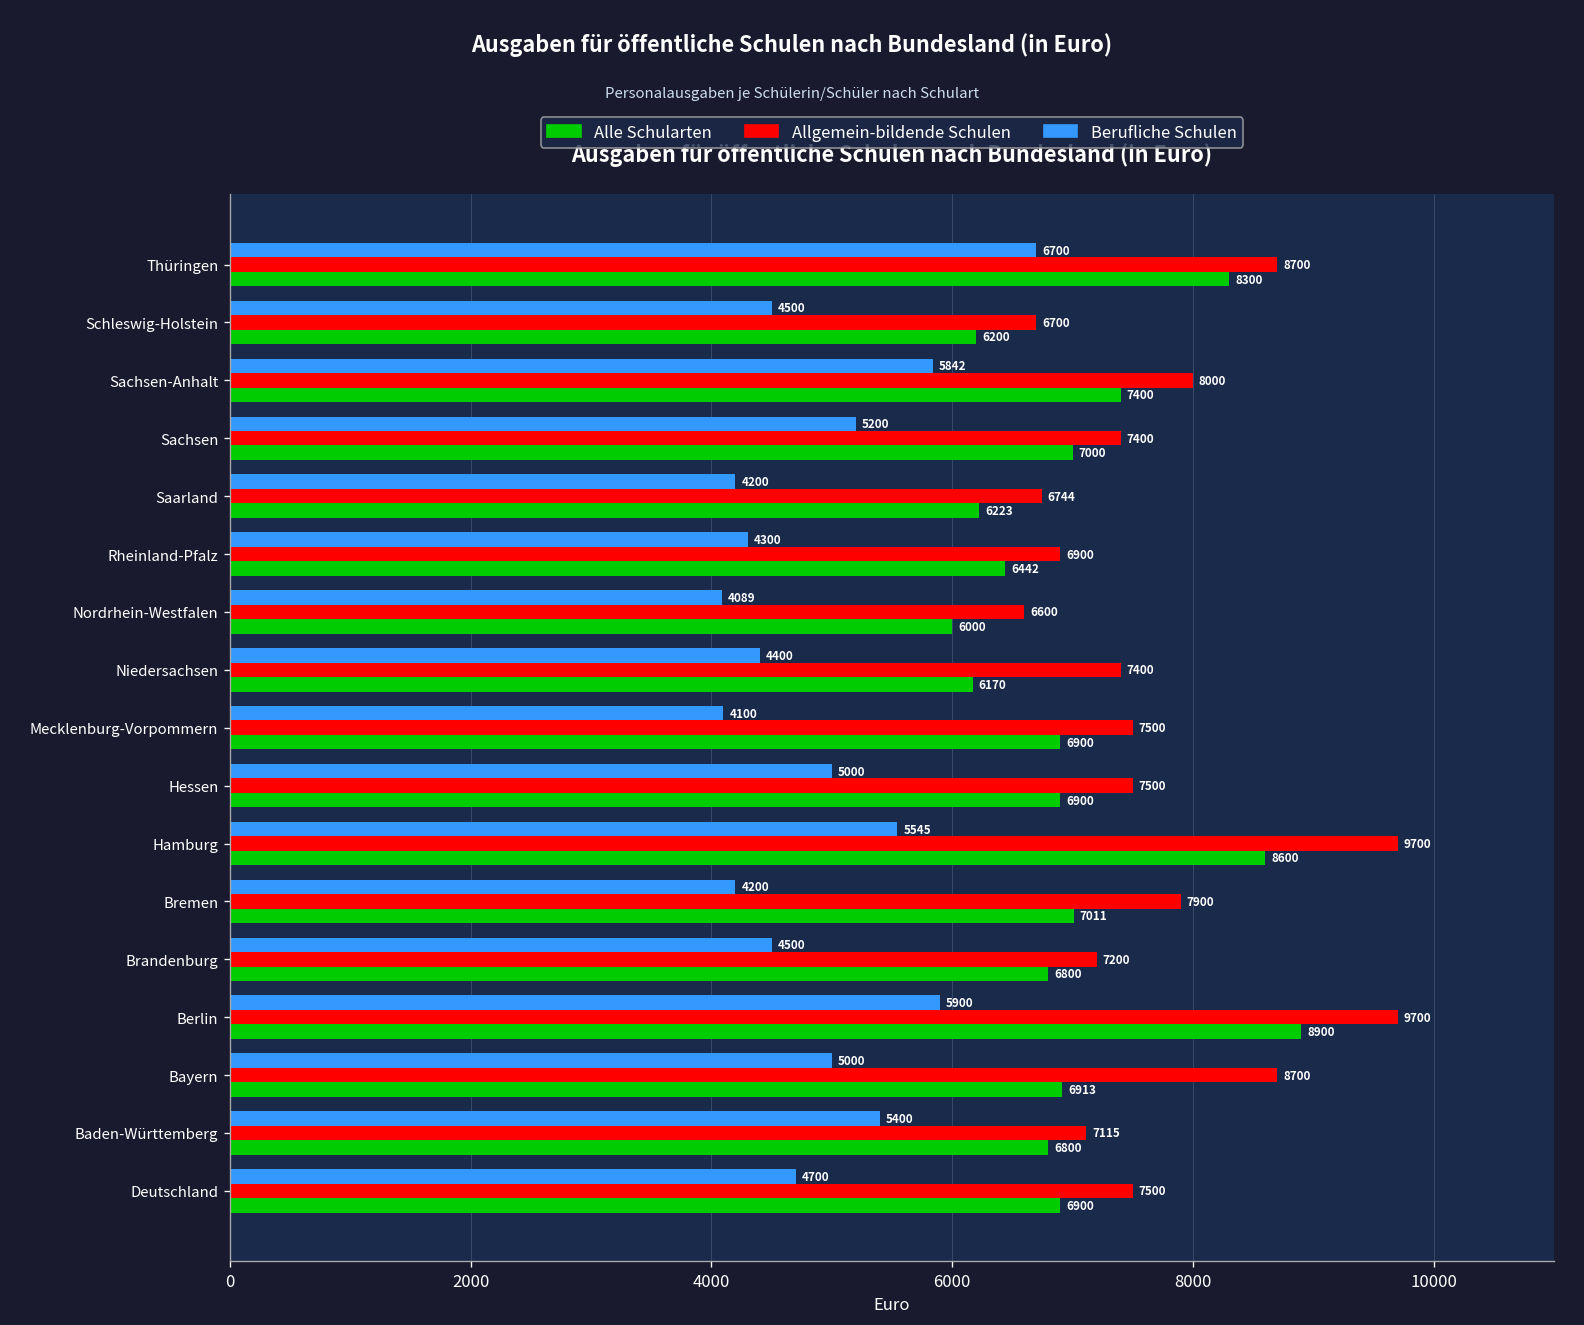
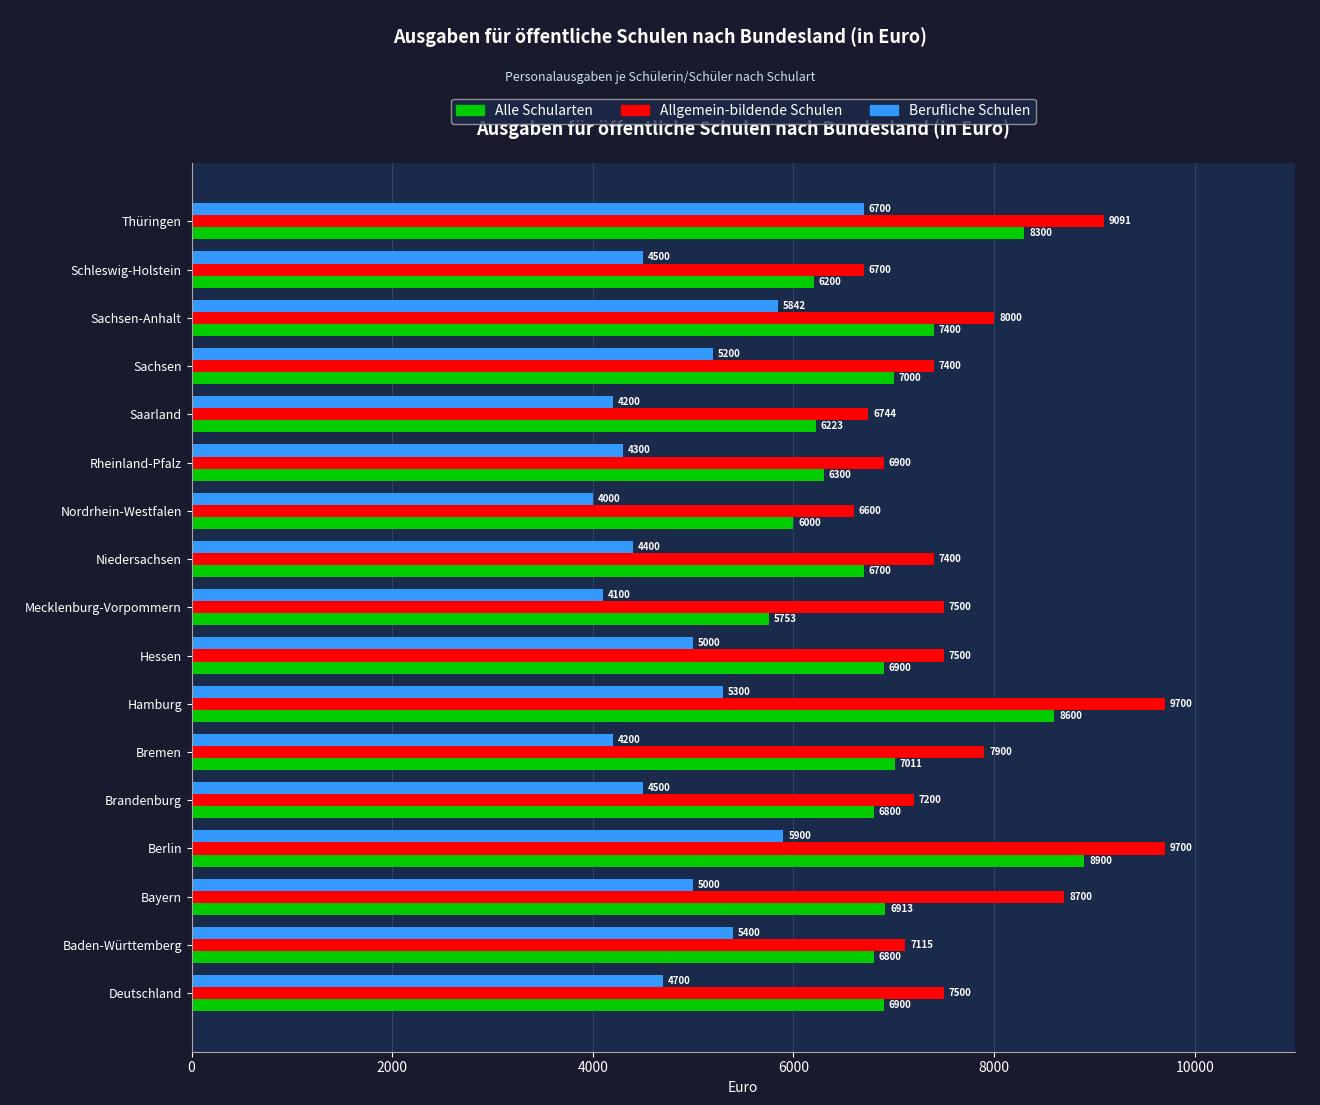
Allgemein-bildende Schulen, Thüringen: 8700 -> 9091
Alle Schularten, Rheinland-Pfalz: 6442 -> 6300
Berufliche Schulen, Nordrhein-Westfalen: 4089 -> 4000
Alle Schularten, Niedersachsen: 6170 -> 6700
Alle Schularten, Mecklenburg-Vorpommern: 6900 -> 5753
Berufliche Schulen, Hamburg: 5545 -> 5300
